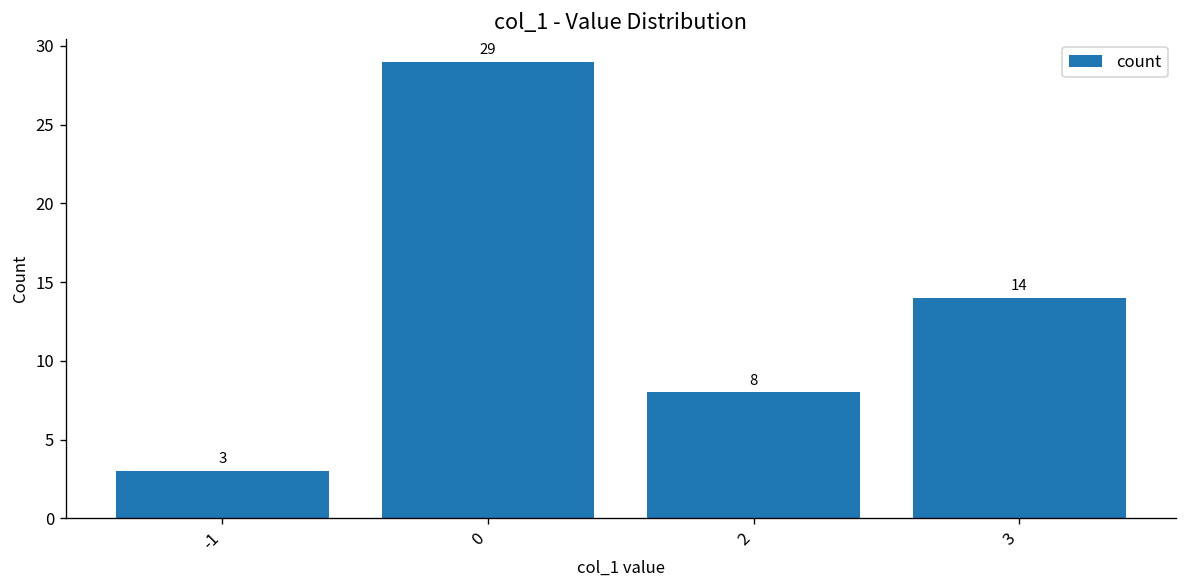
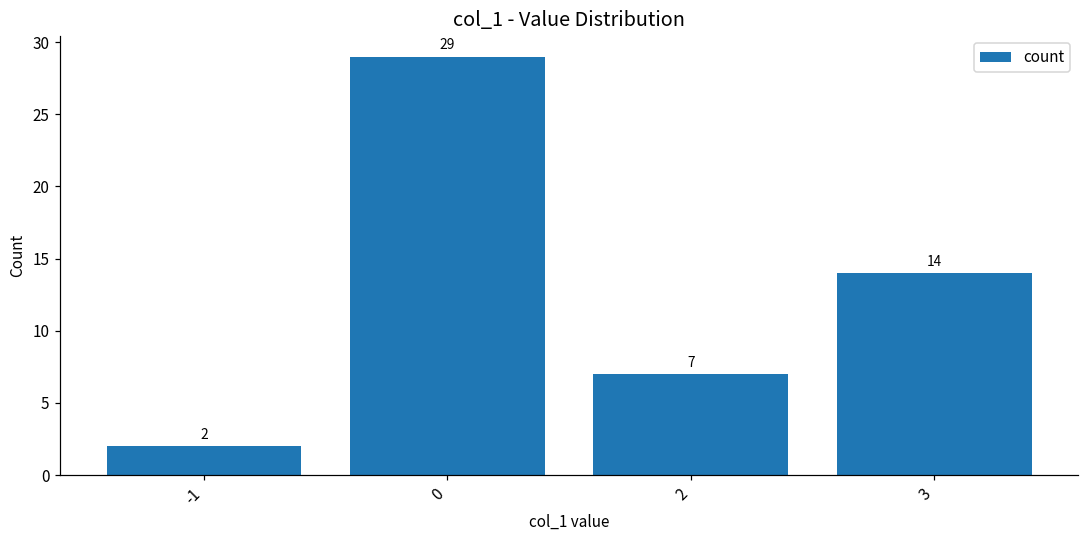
-1: 3 -> 2
2: 8 -> 7
